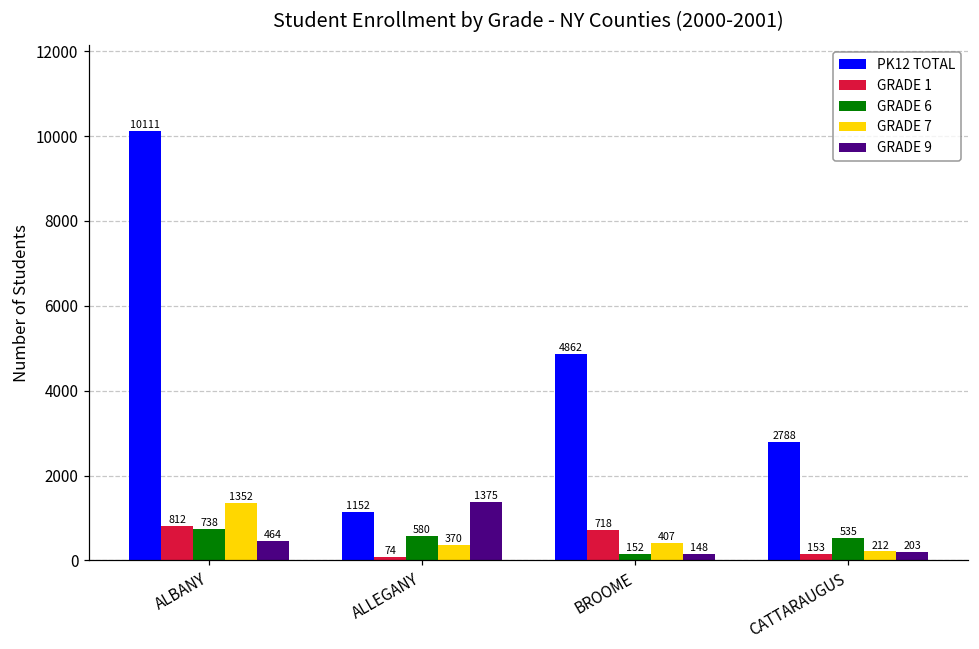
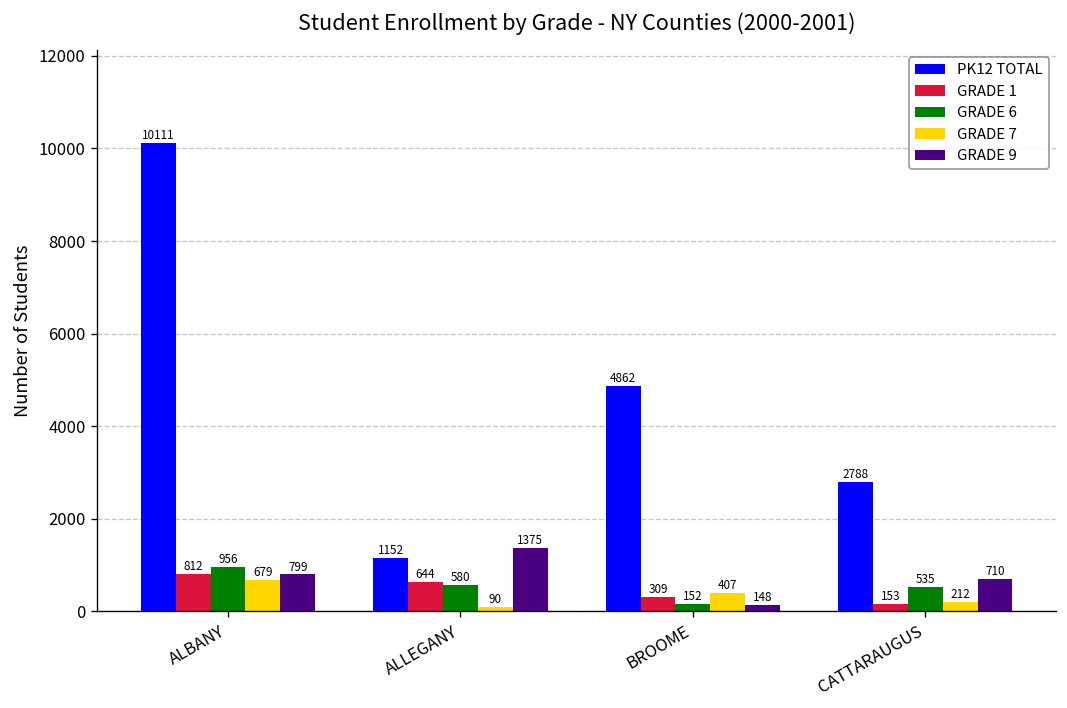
GRADE 6, ALBANY: 738 -> 956
GRADE 7, ALBANY: 1352 -> 679
GRADE 9, ALBANY: 464 -> 799
GRADE 1, ALLEGANY: 74 -> 644
GRADE 7, ALLEGANY: 370 -> 90
GRADE 1, BROOME: 718 -> 309
GRADE 9, CATTARAUGUS: 203 -> 710
